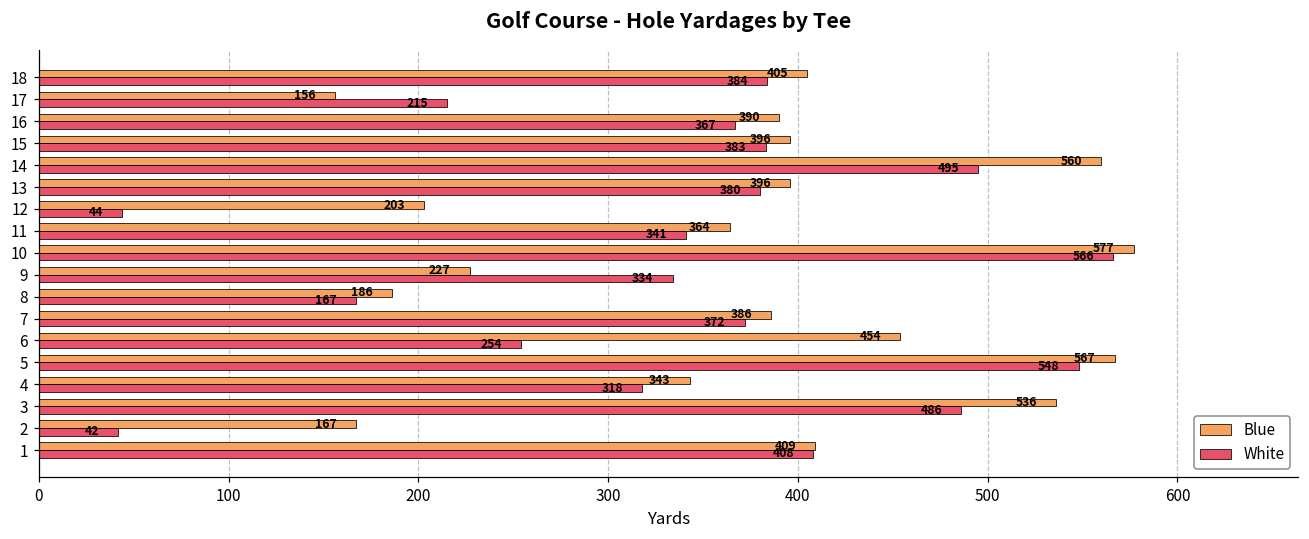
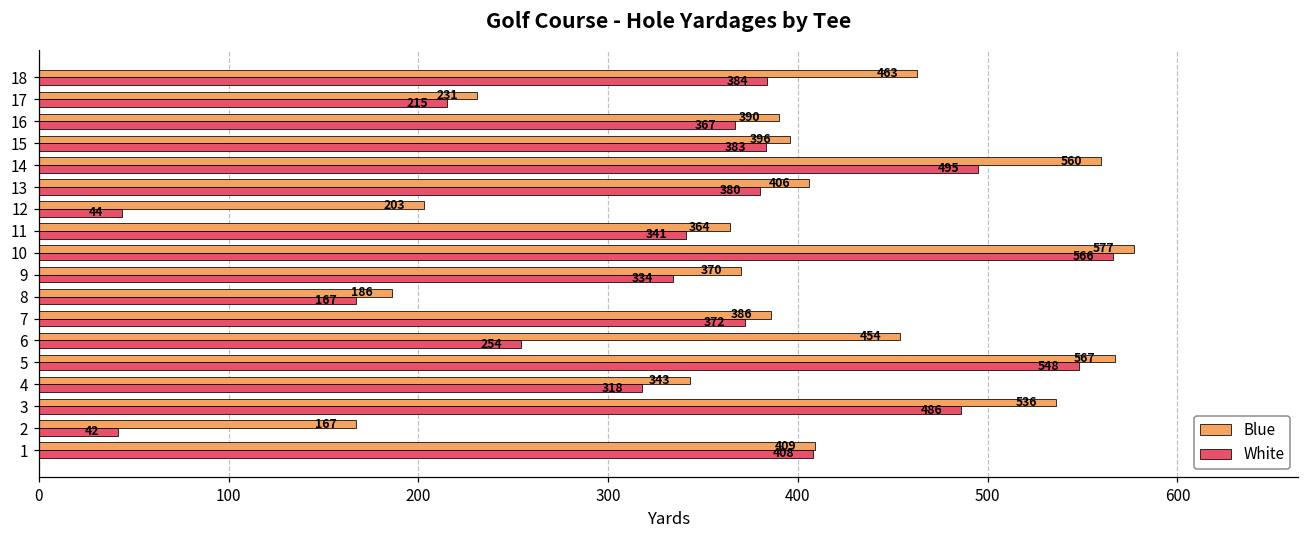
Blue, 18: 405 -> 463
Blue, 17: 156 -> 231
Blue, 13: 396 -> 406
Blue, 9: 227 -> 370
